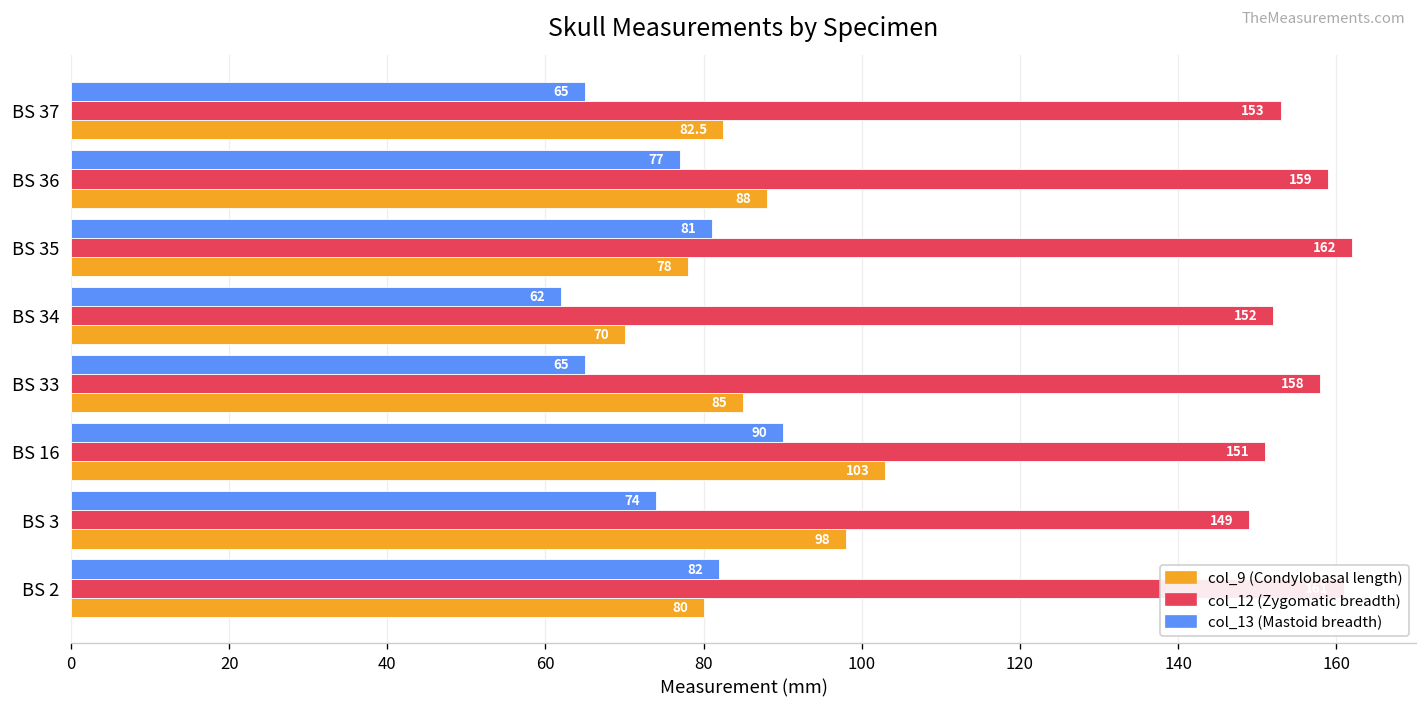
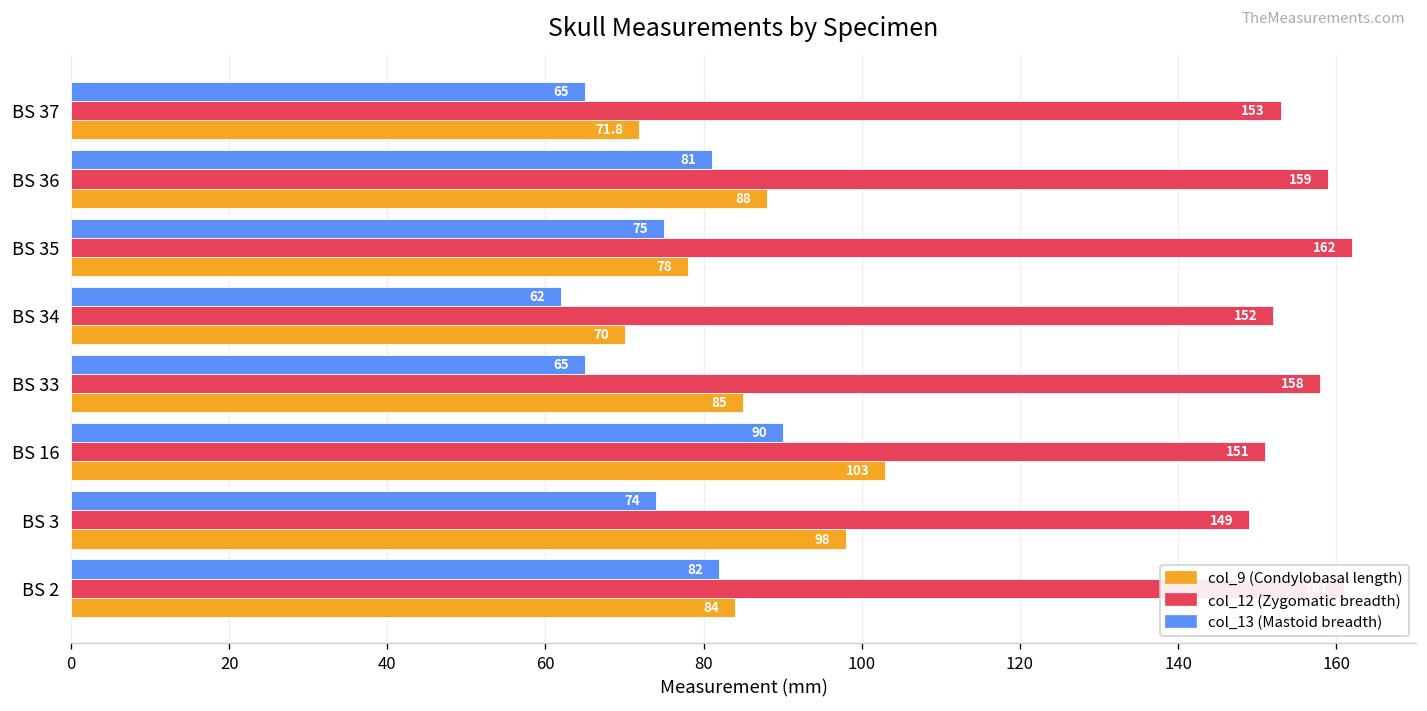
col_9 (Condylobasal length), BS 37: 82.5 -> 71.8
col_13 (Mastoid breadth), BS 36: 77 -> 81
col_13 (Mastoid breadth), BS 35: 81 -> 75
col_9 (Condylobasal length), BS 2: 80 -> 84
